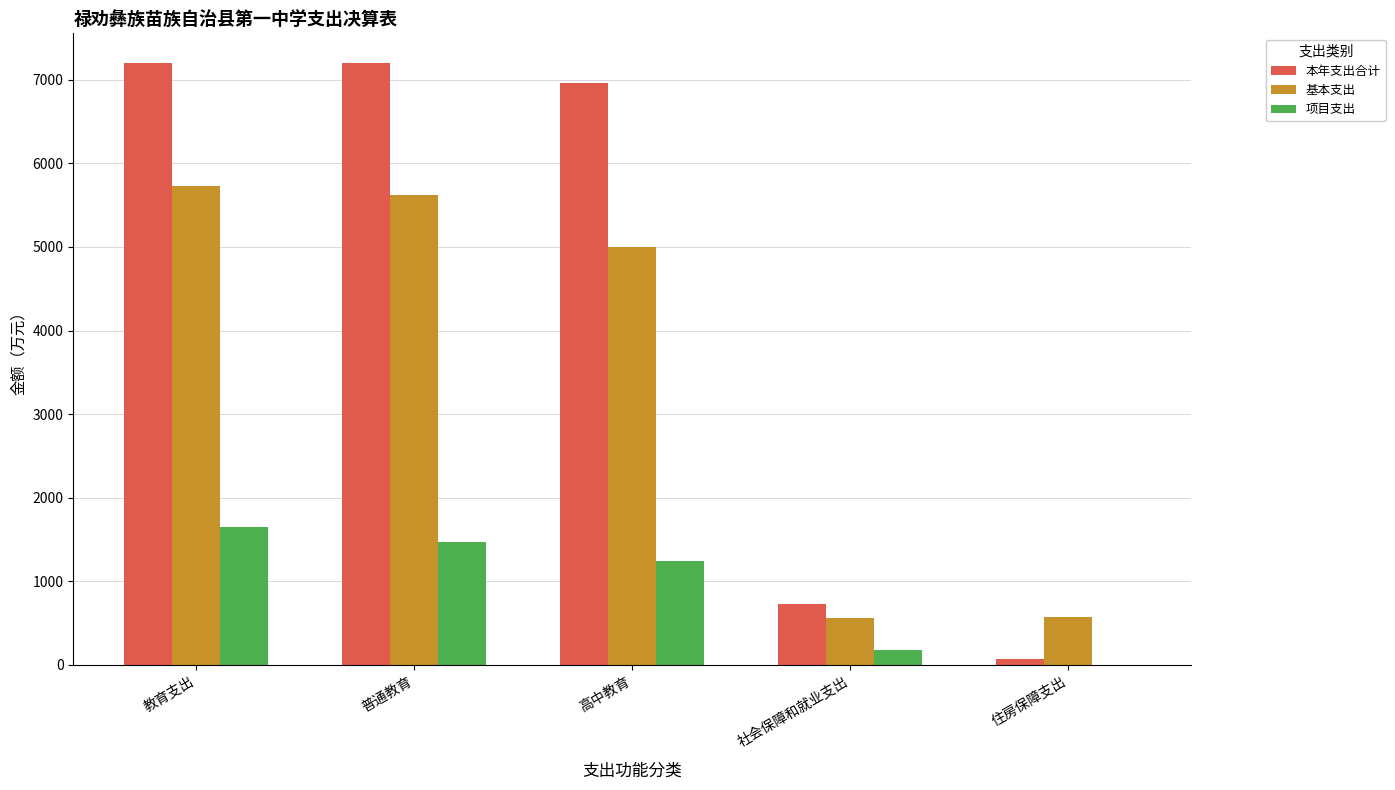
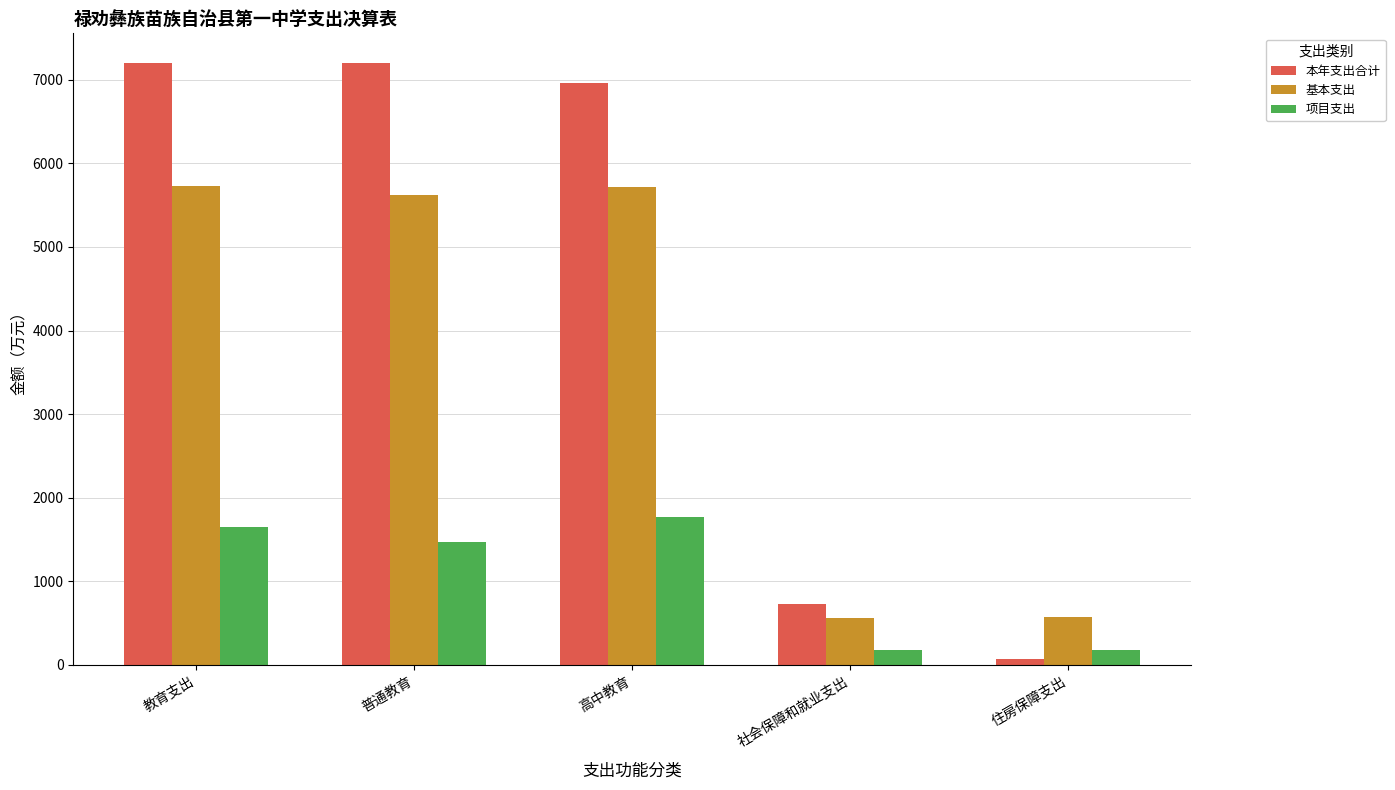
基本支出, 高中教育: 5000 -> 5700
项目支出, 高中教育: 1200 -> 1800
项目支出, 住房保障支出: 0 -> 200
